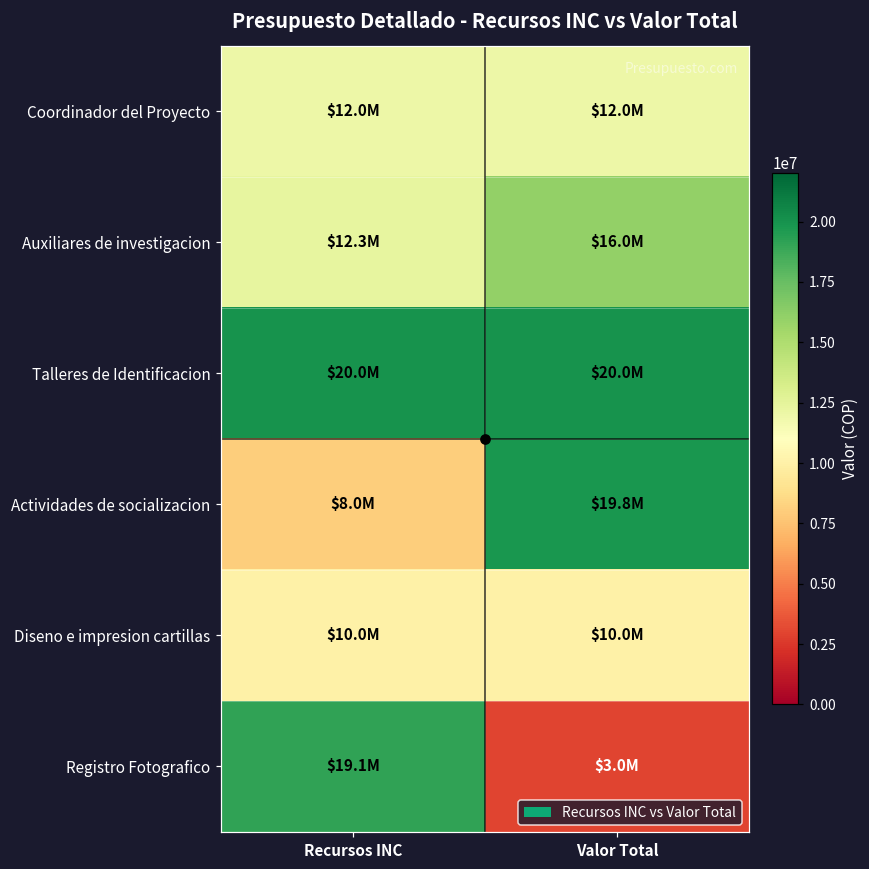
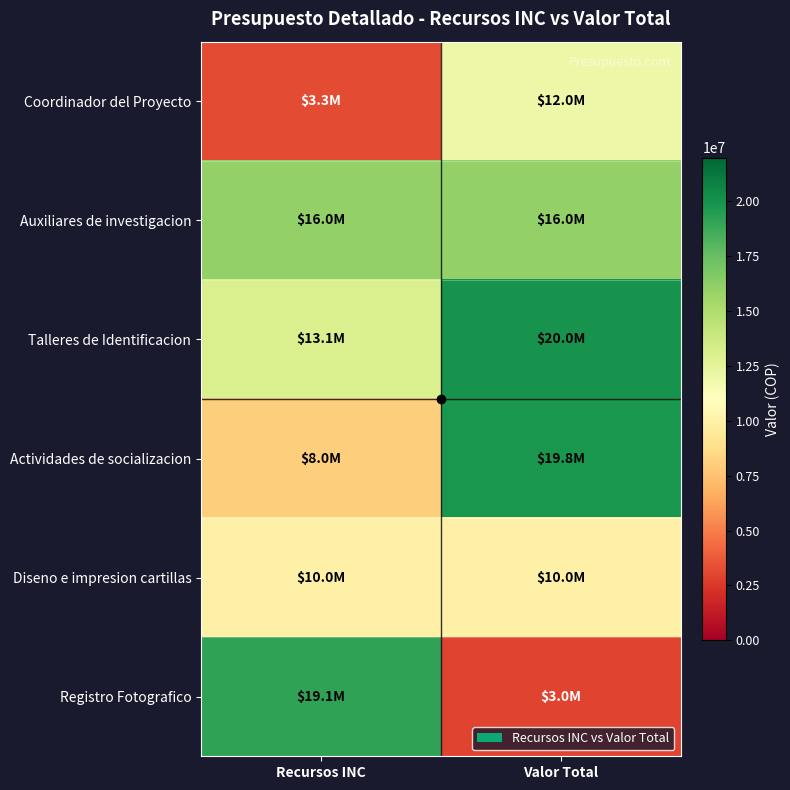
Coordinador del Proyecto, Recursos INC: $12.0M -> $3.3M
Auxiliares de investigacion, Recursos INC: $12.3M -> $16.0M
Talleres de Identificacion, Recursos INC: $20.0M -> $13.1M
